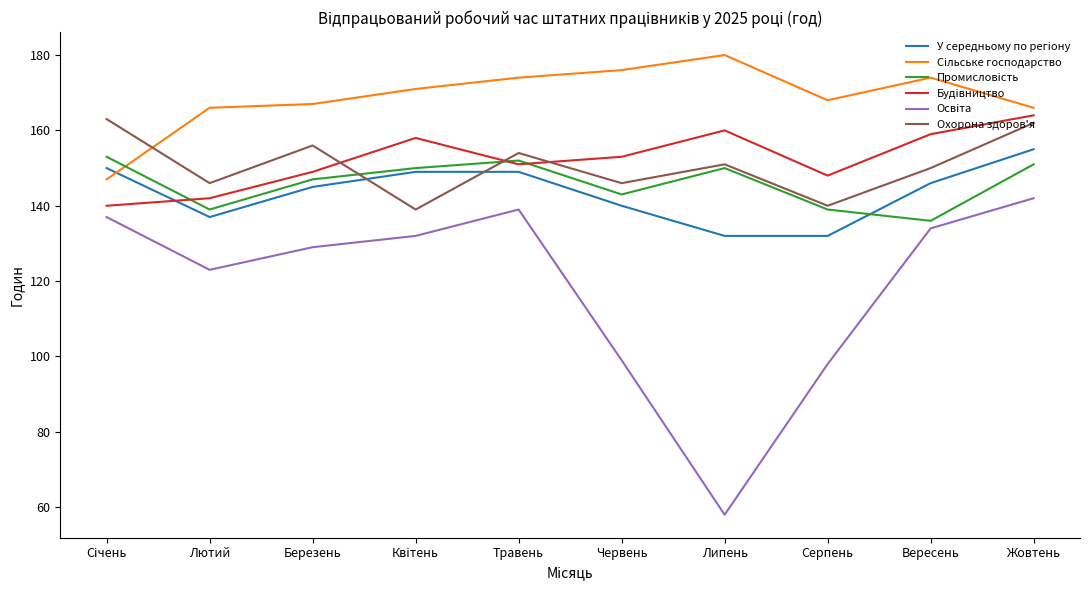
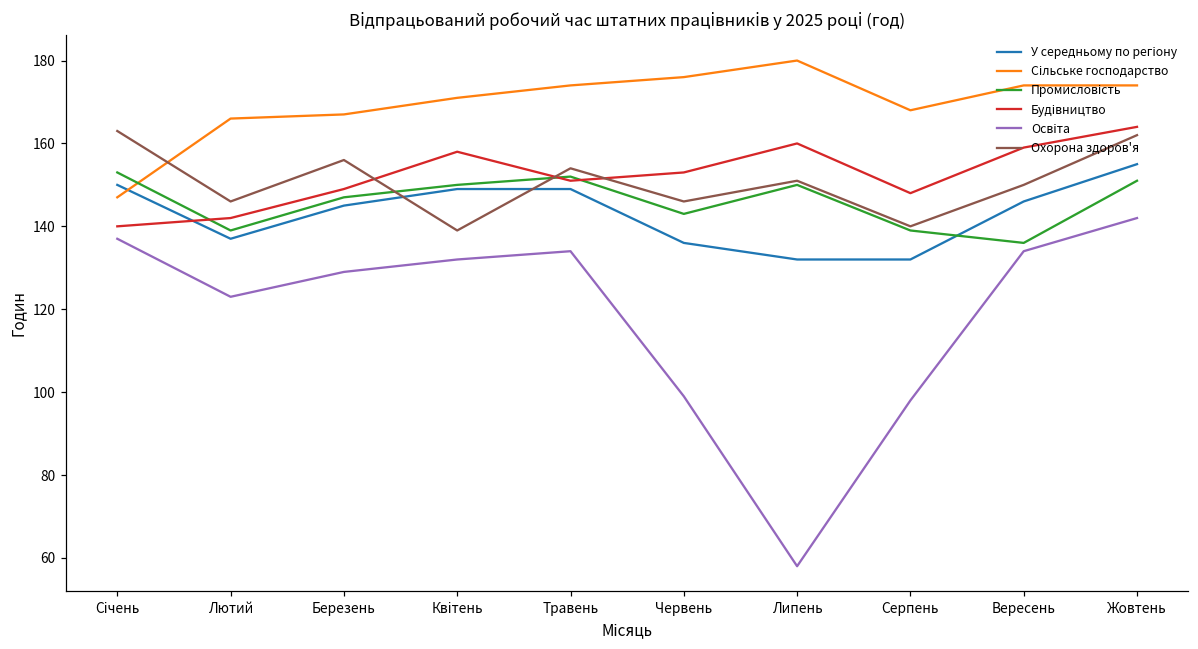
Освіта, Травень: 139 -> 134
У середньому по регіону, Червень: 140 -> 136
Сільське господарство, Жовтень: 166 -> 174
